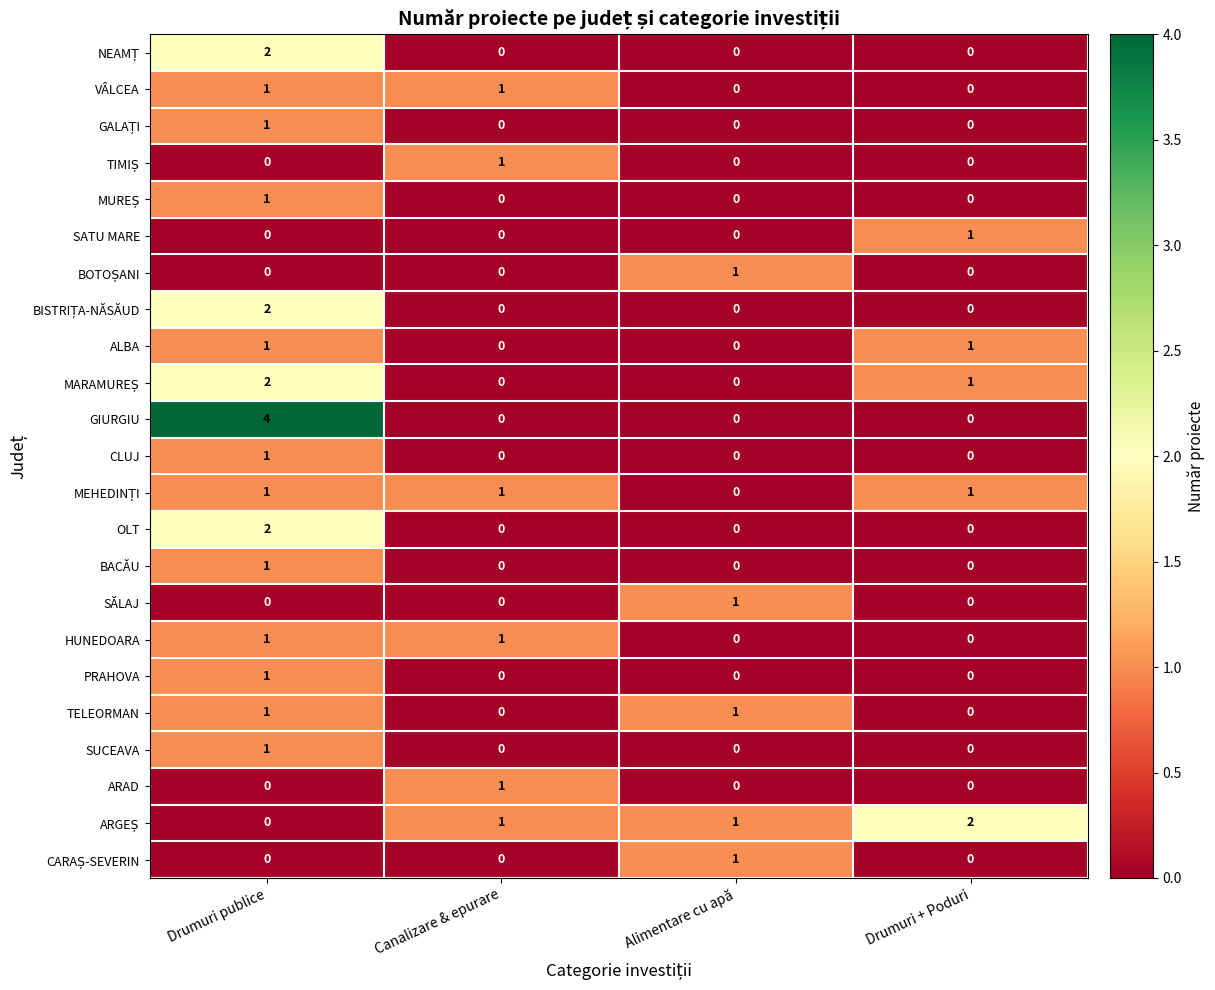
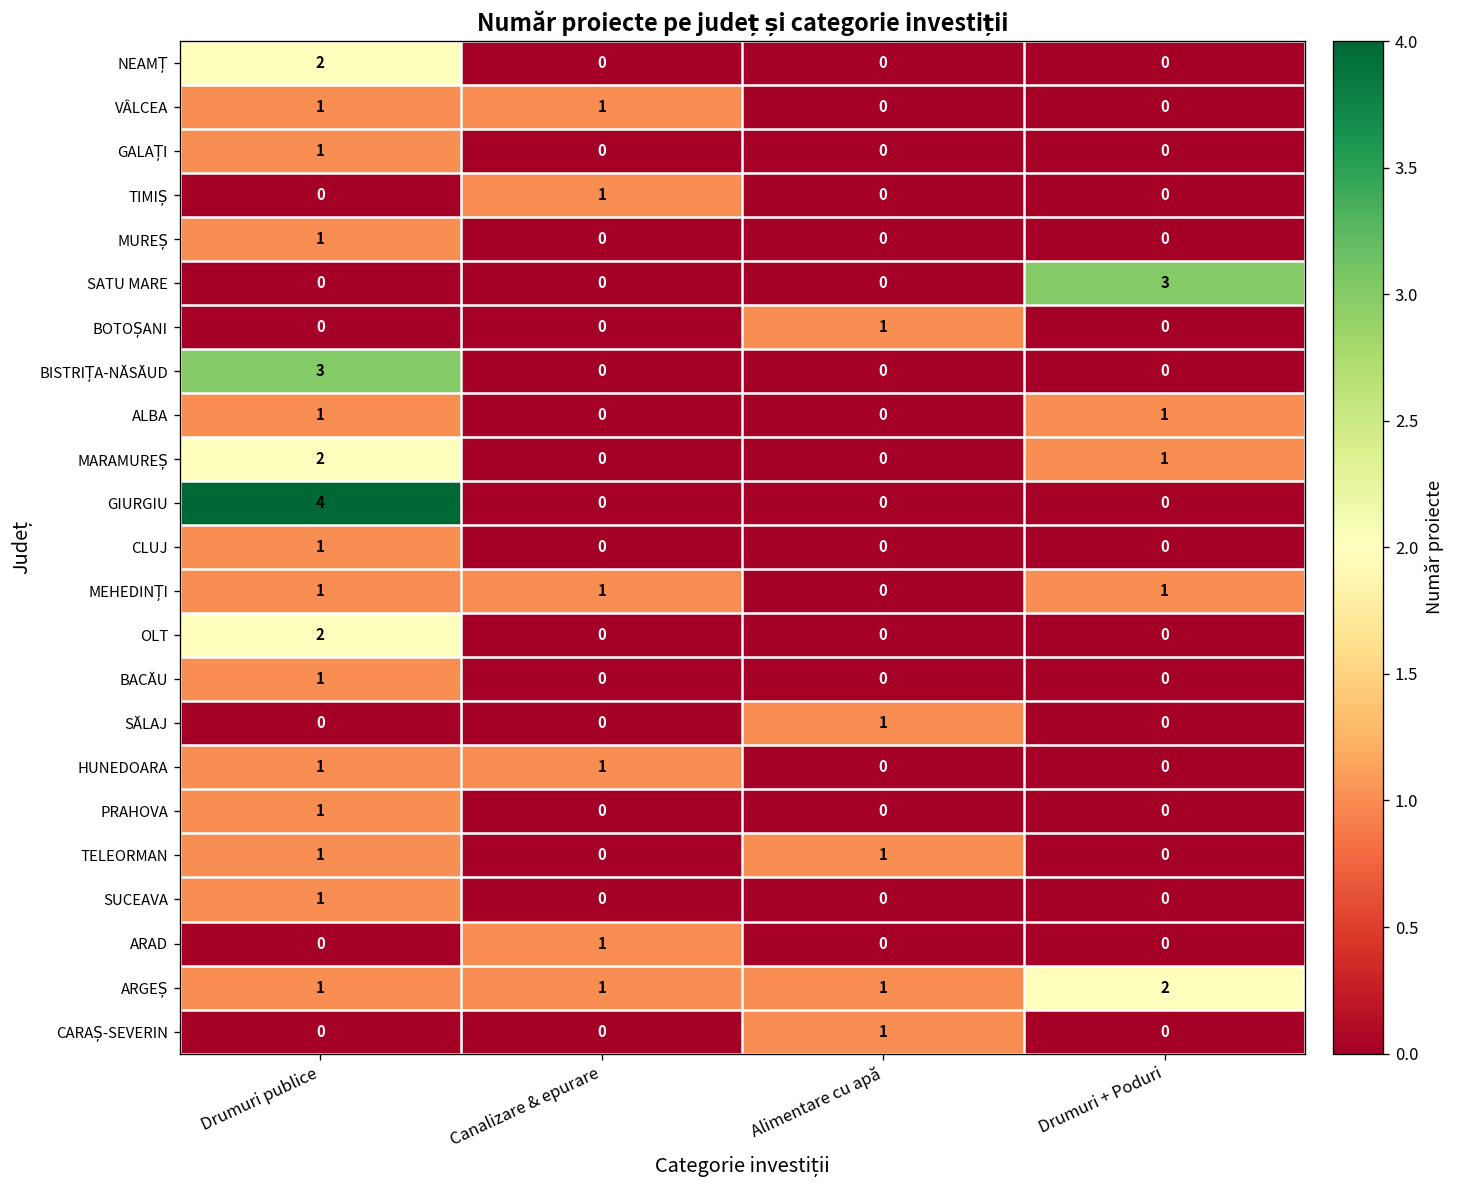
SATU MARE, Drumuri + Poduri: 1 -> 3
BISTRIȚA-NĂSĂUD, Drumuri publice: 2 -> 3
ARGEȘ, Drumuri publice: 0 -> 1
